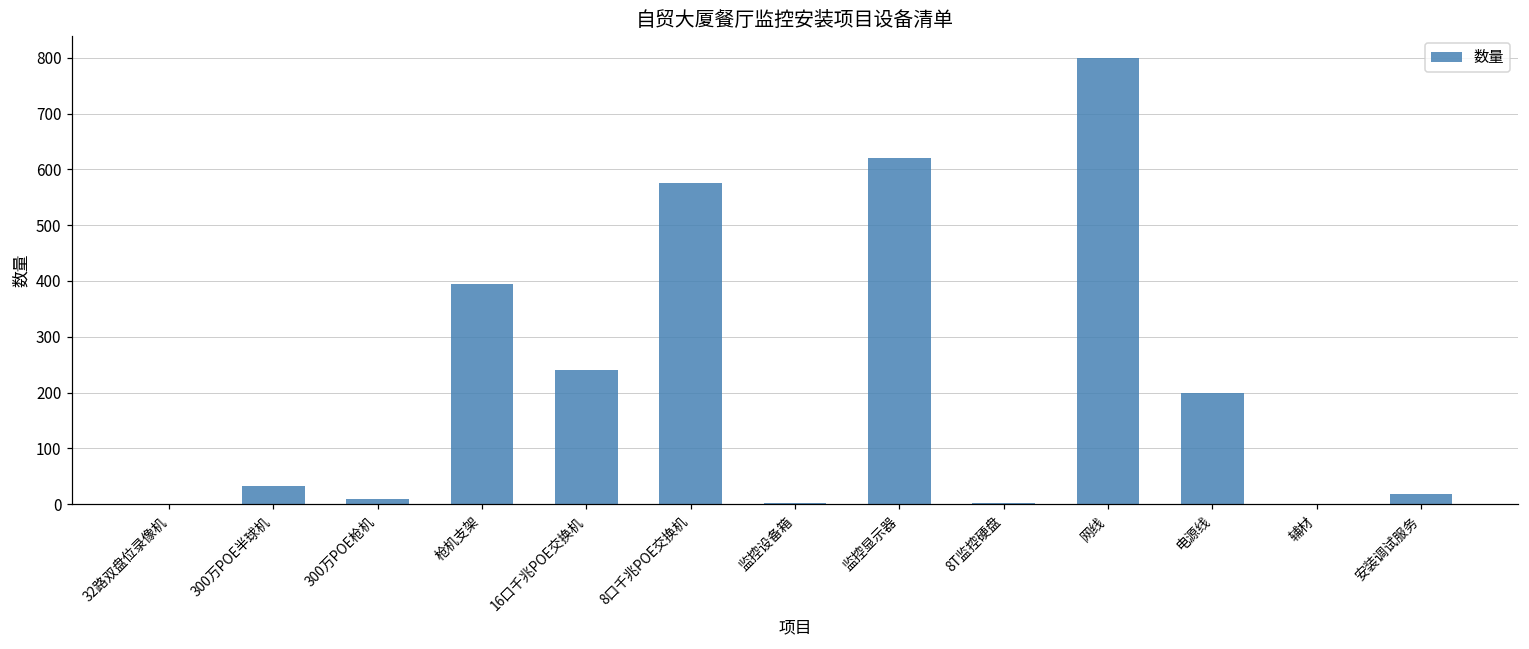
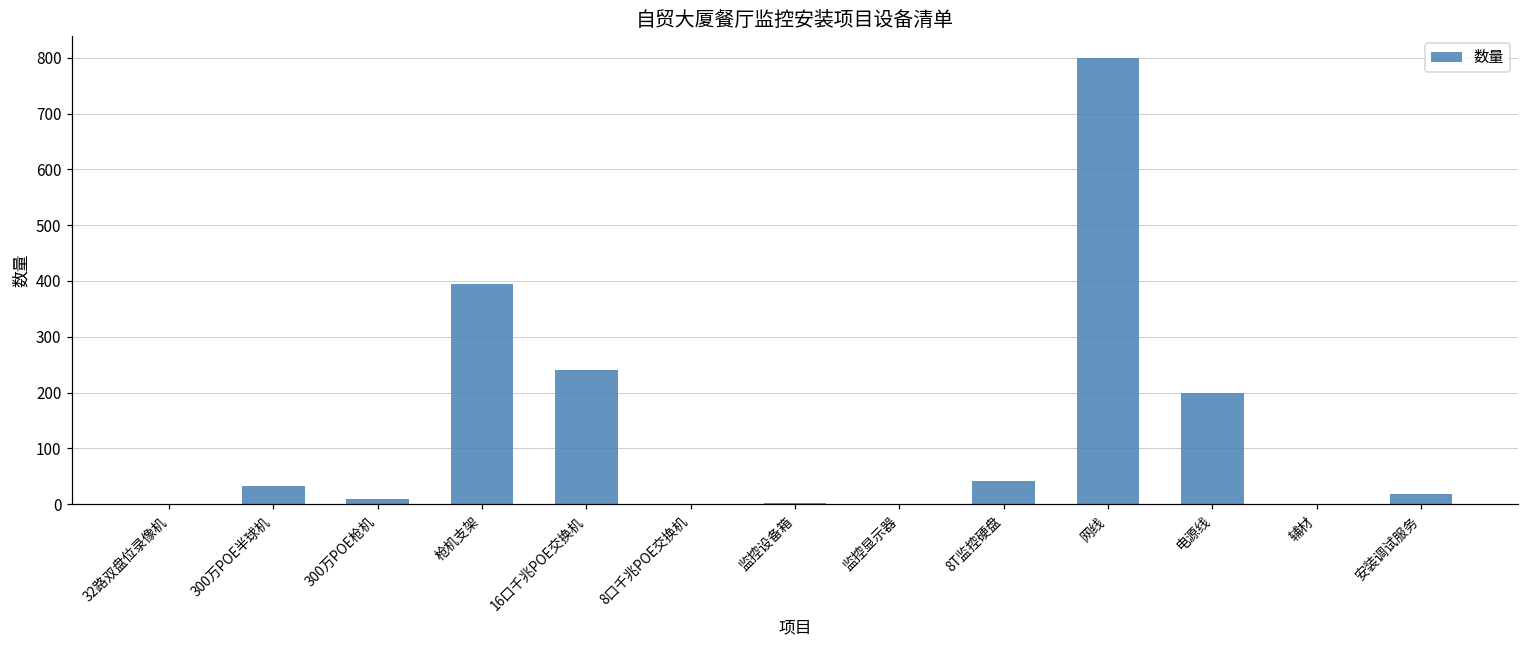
8口千兆POE交换机: 580 -> 0
监控显示器: 620 -> 0
8T监控硬盘: 0 -> 40
